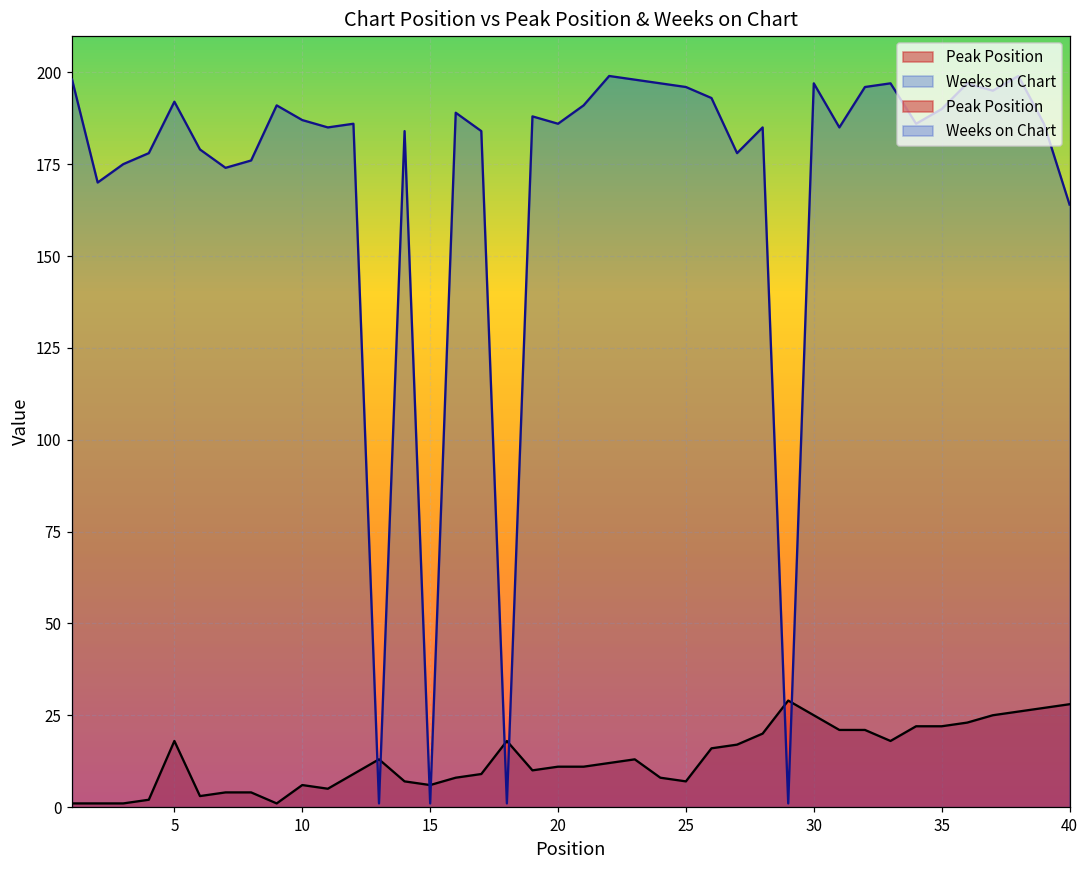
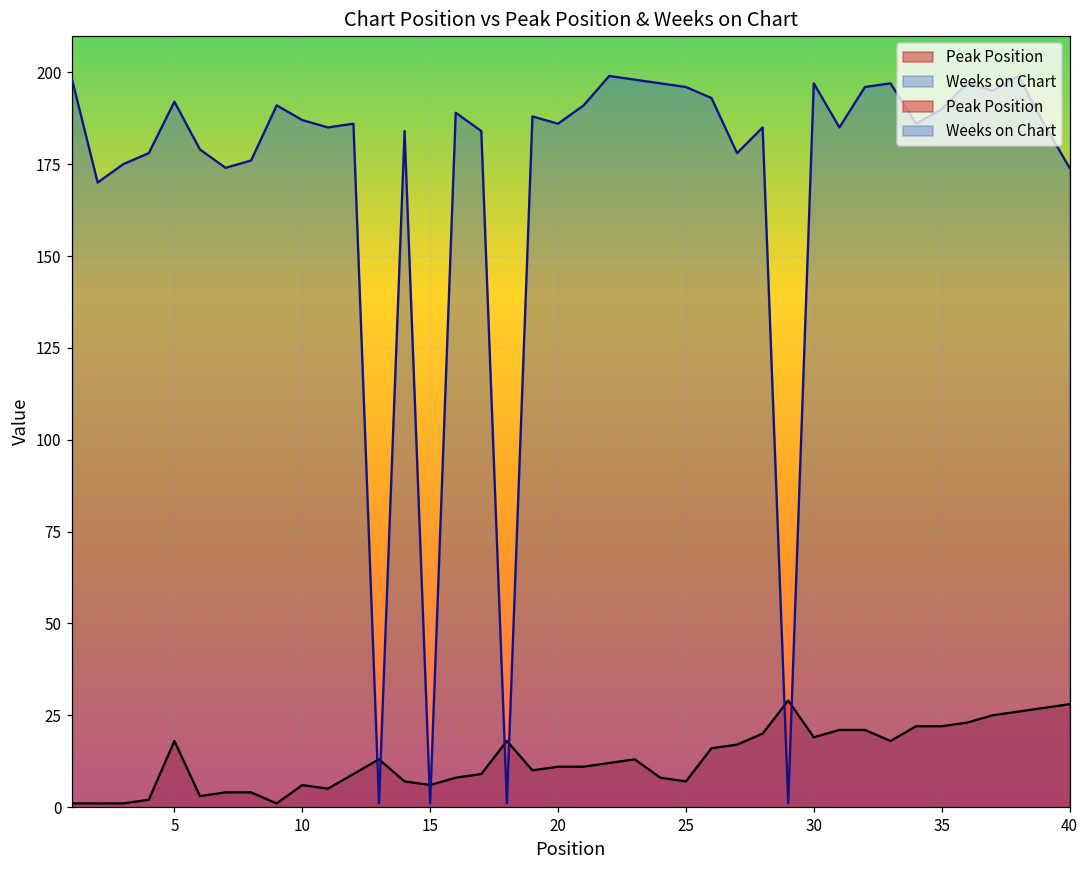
Peak Position, 30: 25 -> 19
Weeks on Chart, 40: 164 -> 174
